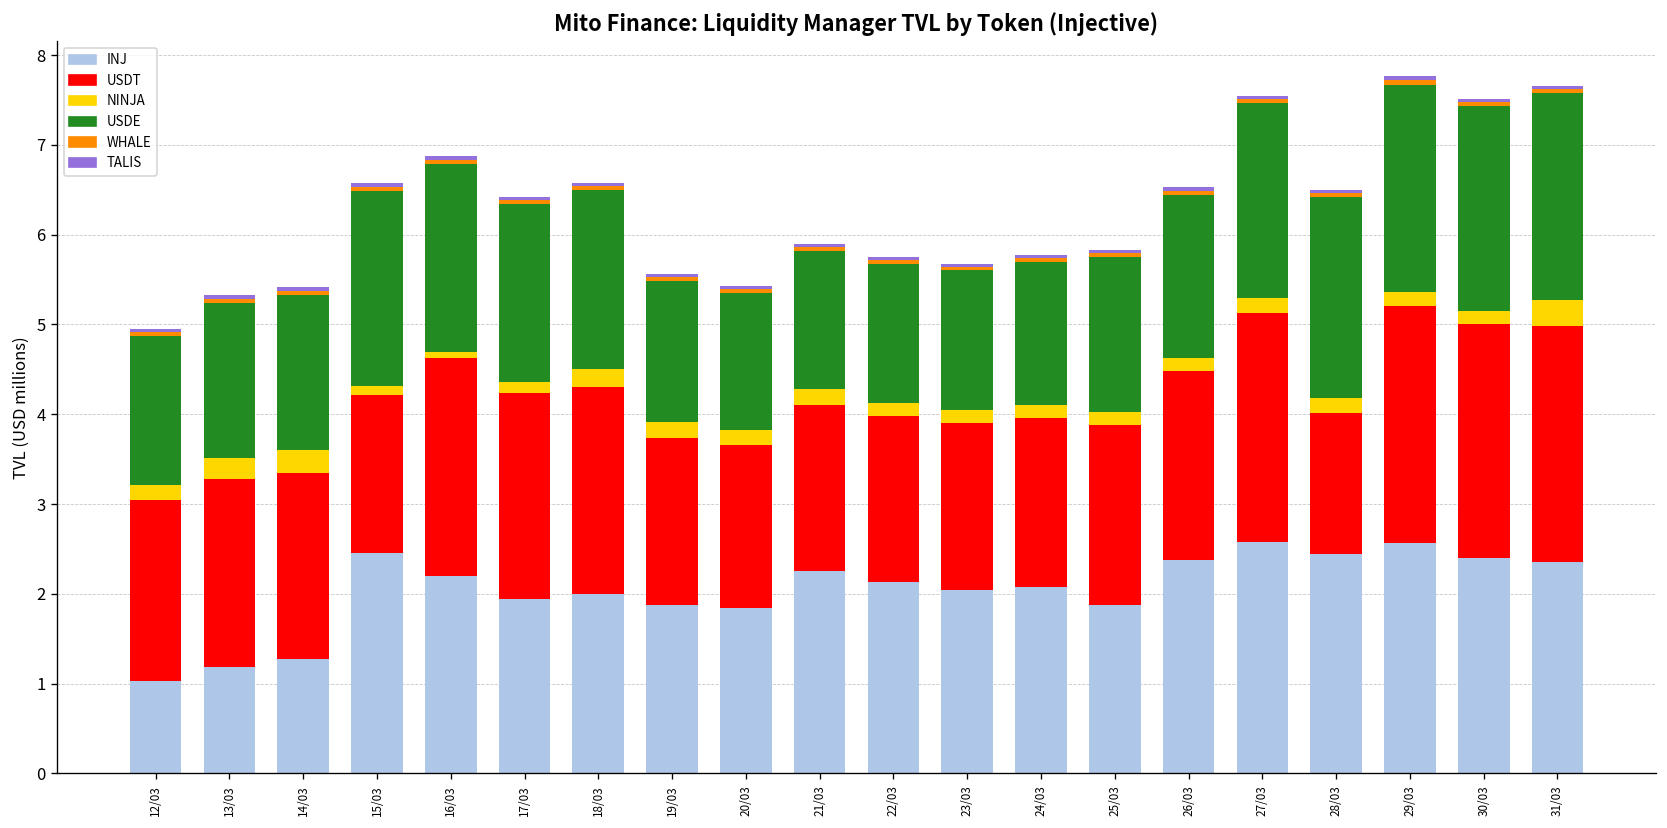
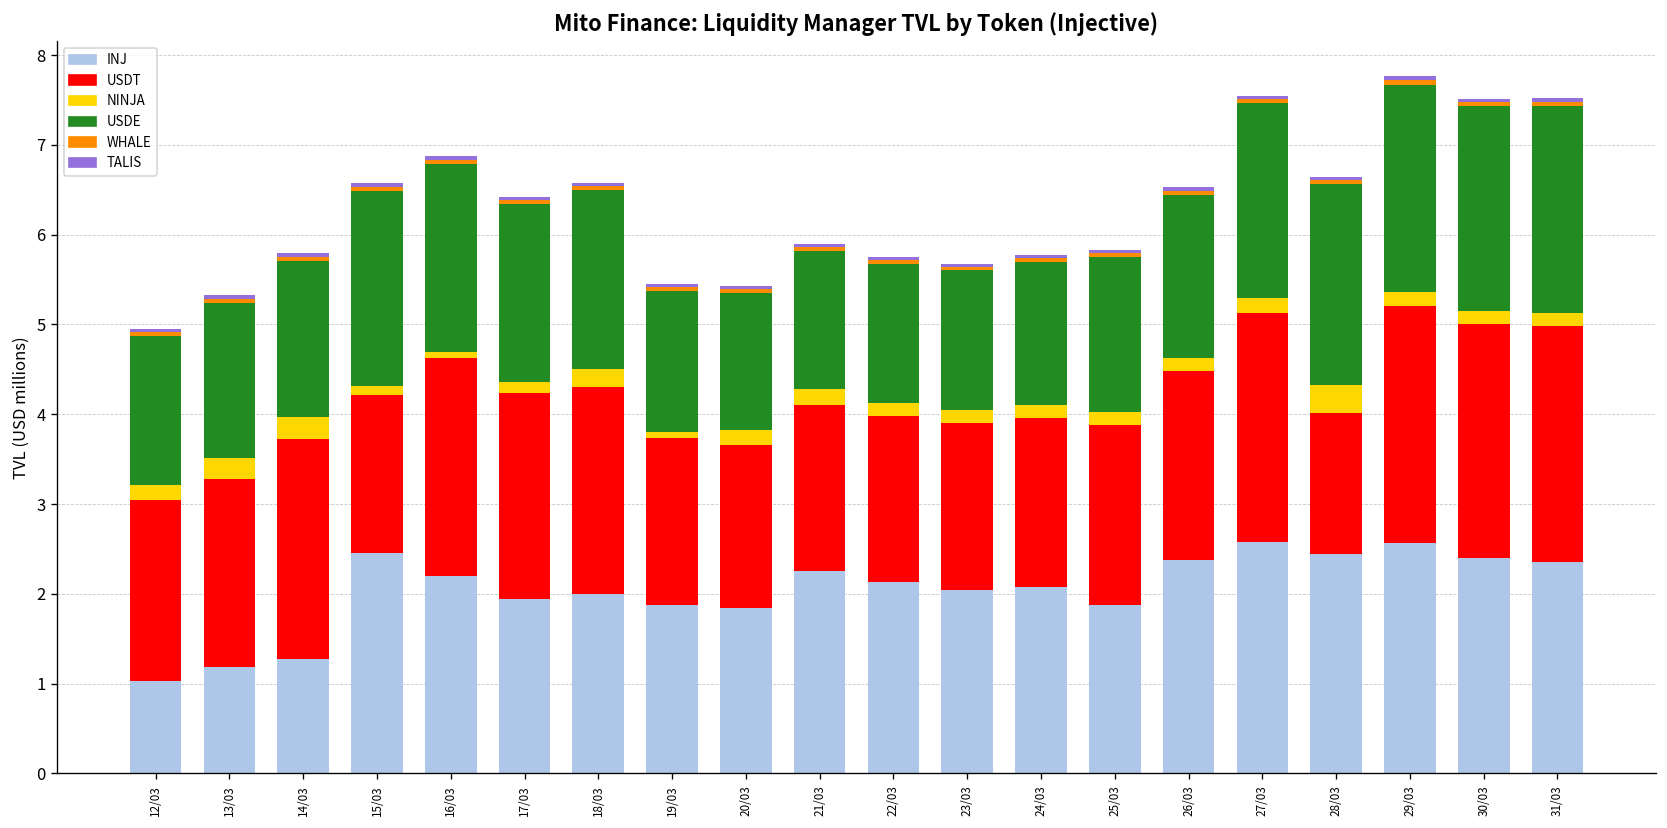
USDT, 14/03: 2.1 -> 2.4
NINJA, 19/03: 0.2 -> 0.1
NINJA, 28/03: 0.2 -> 0.3
NINJA, 31/03: 0.3 -> 0.1
